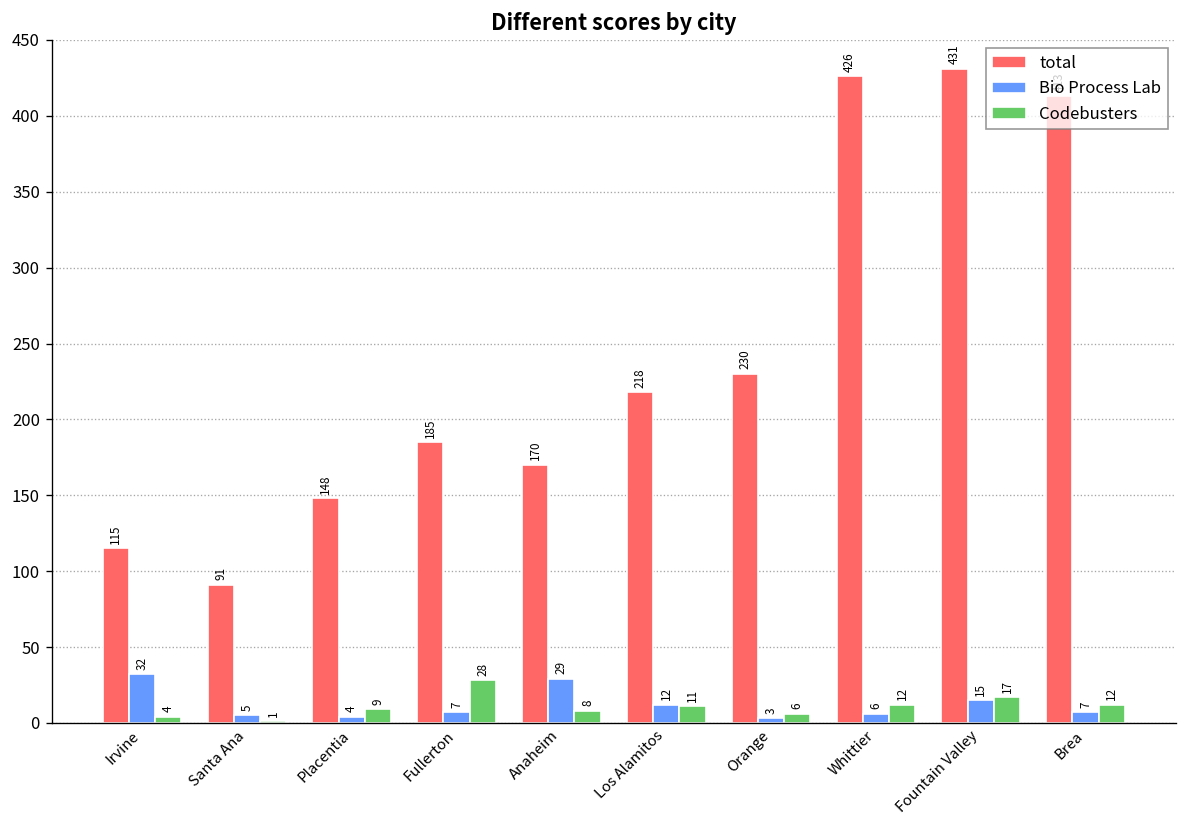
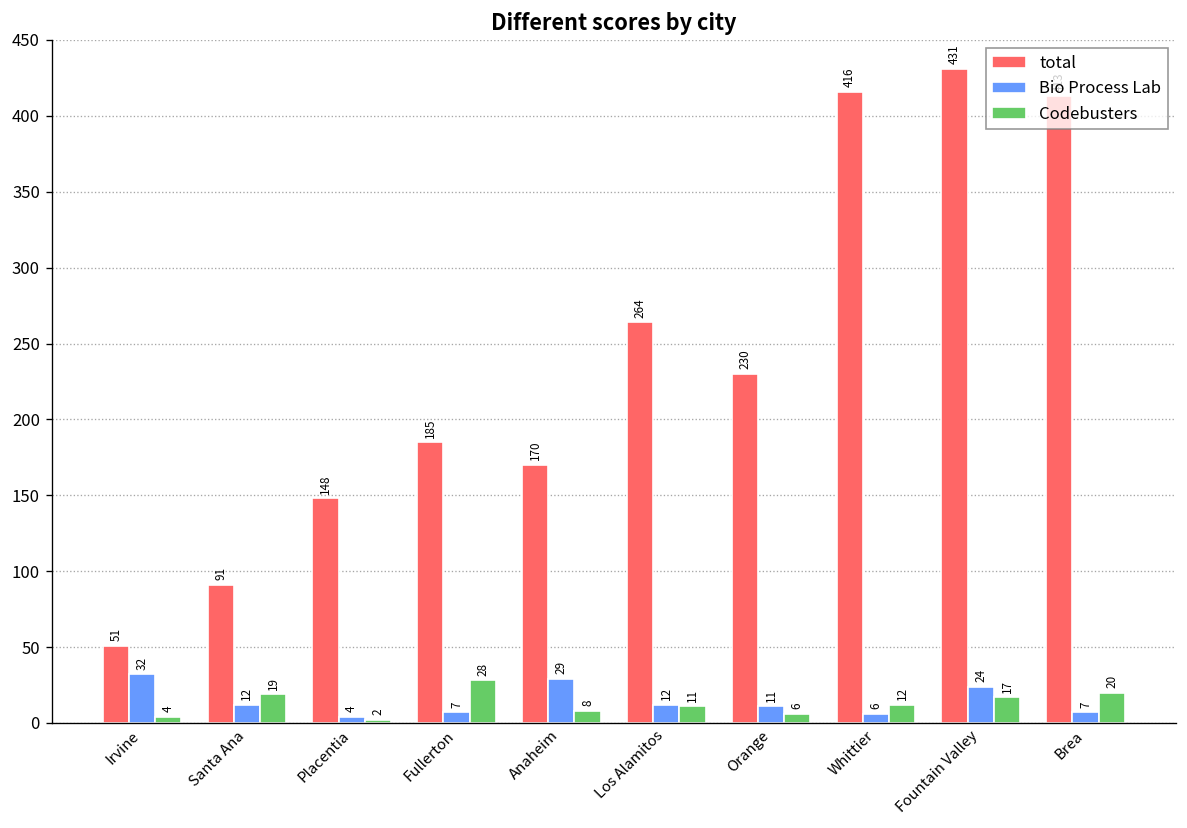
total, Irvine: 115 -> 51
Bio Process Lab, Santa Ana: 5 -> 12
Codebusters, Santa Ana: 1 -> 19
Codebusters, Placentia: 9 -> 2
total, Los Alamitos: 218 -> 264
Bio Process Lab, Orange: 3 -> 11
total, Whittier: 426 -> 416
Bio Process Lab, Fountain Valley: 15 -> 24
Codebusters, Brea: 12 -> 20
